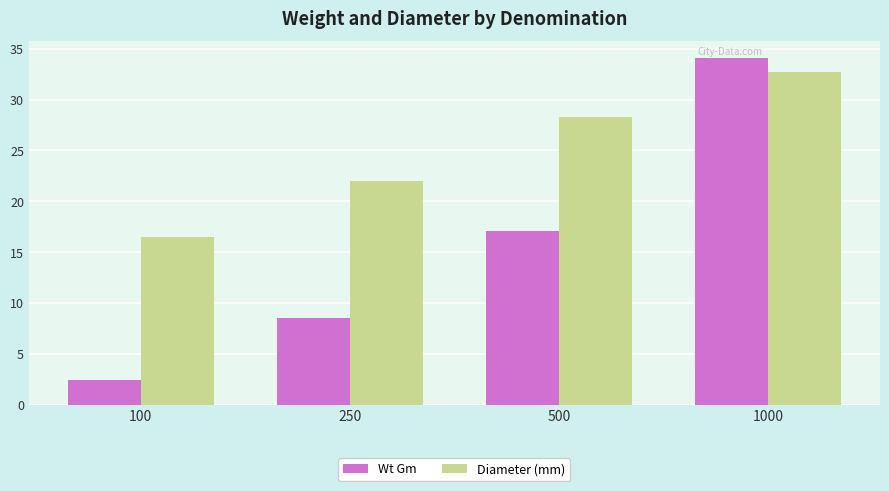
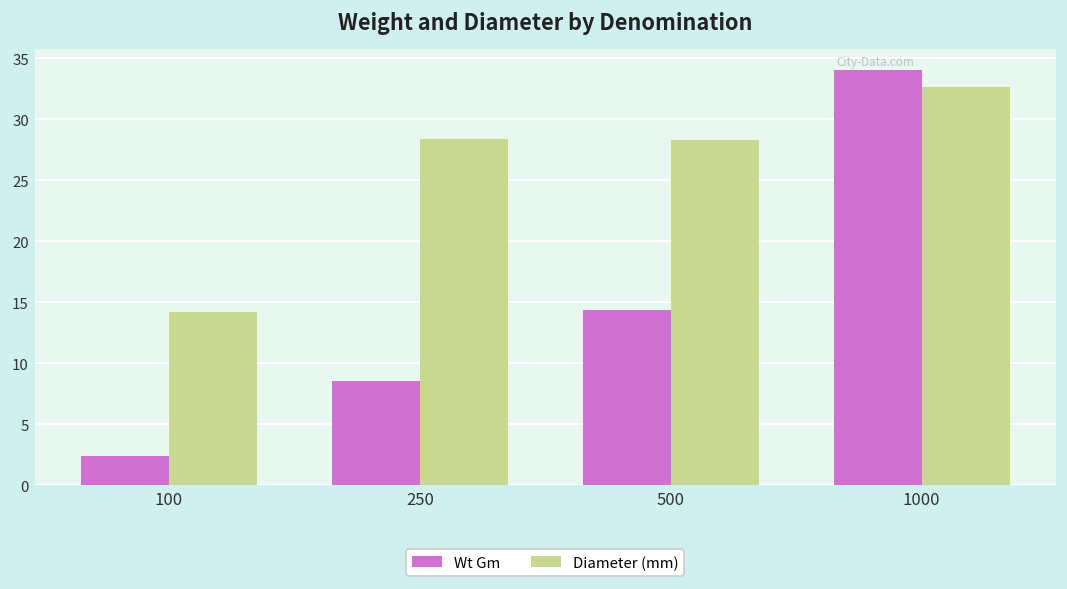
Diameter (mm), 100: 16.5 -> 14.2
Diameter (mm), 250: 22.0 -> 28.4
Wt Gm, 500: 17.0 -> 14.4
